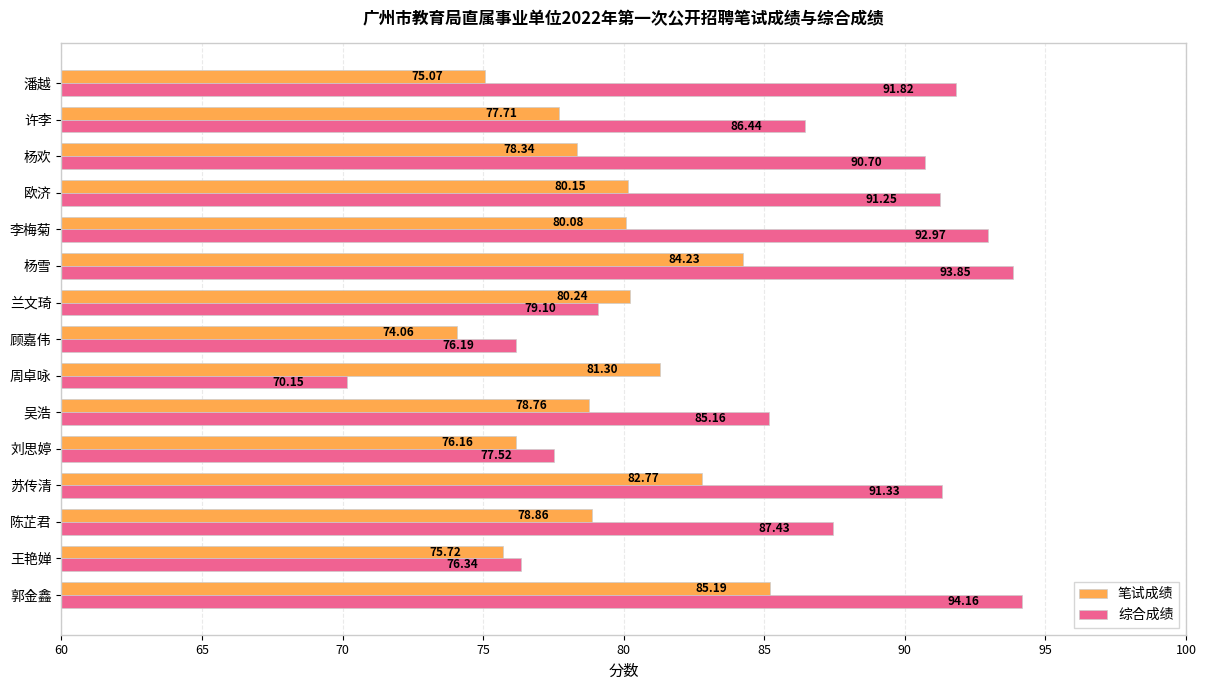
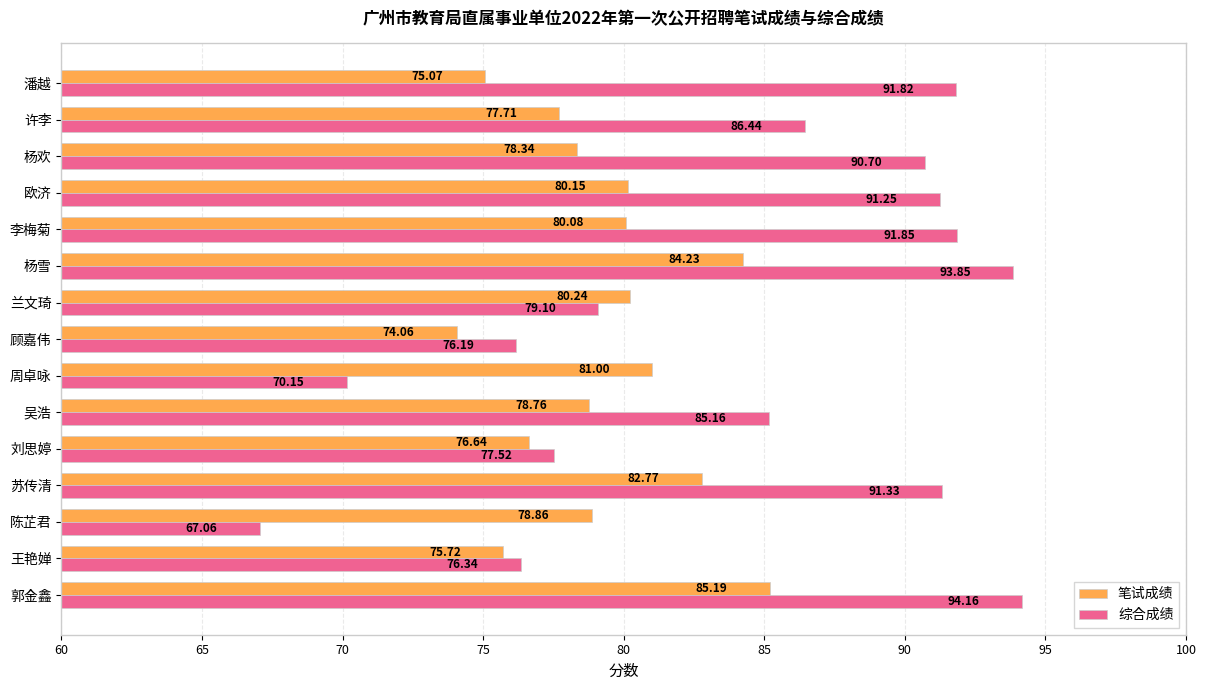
综合成绩, 李梅菊: 92.97 -> 91.85
笔试成绩, 周卓咏: 81.30 -> 81.00
笔试成绩, 刘思婷: 76.16 -> 76.64
综合成绩, 陈芷君: 87.43 -> 67.06
